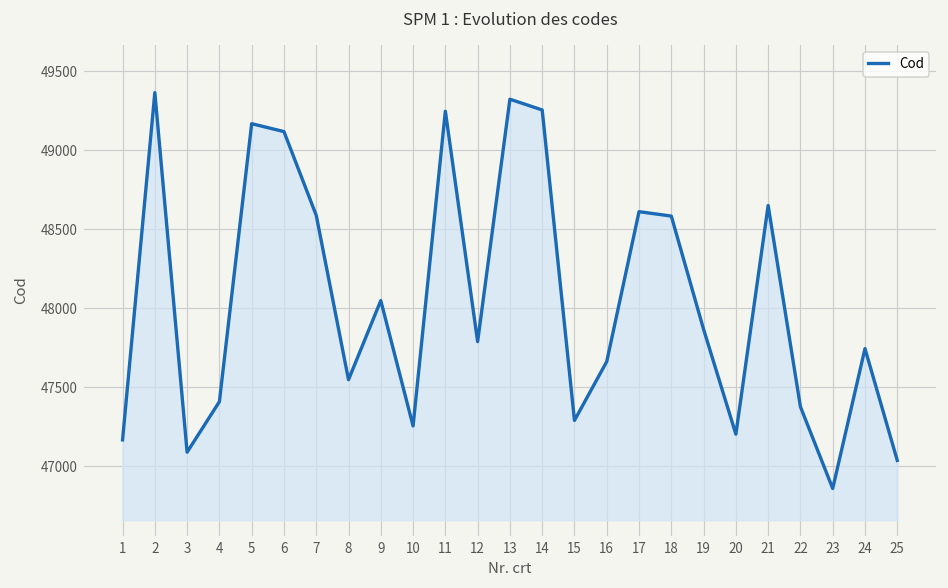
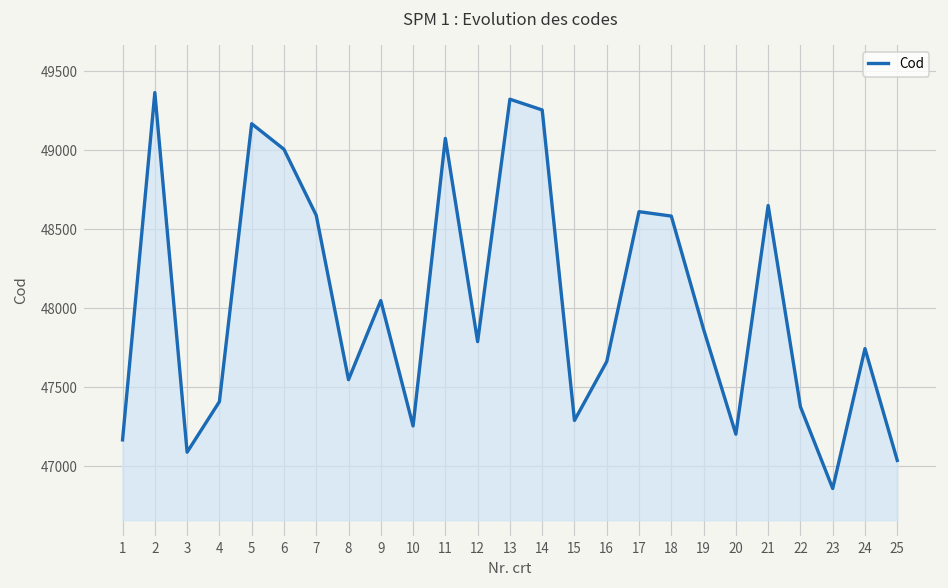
6: 49120 -> 49010
11: 49250 -> 49080
